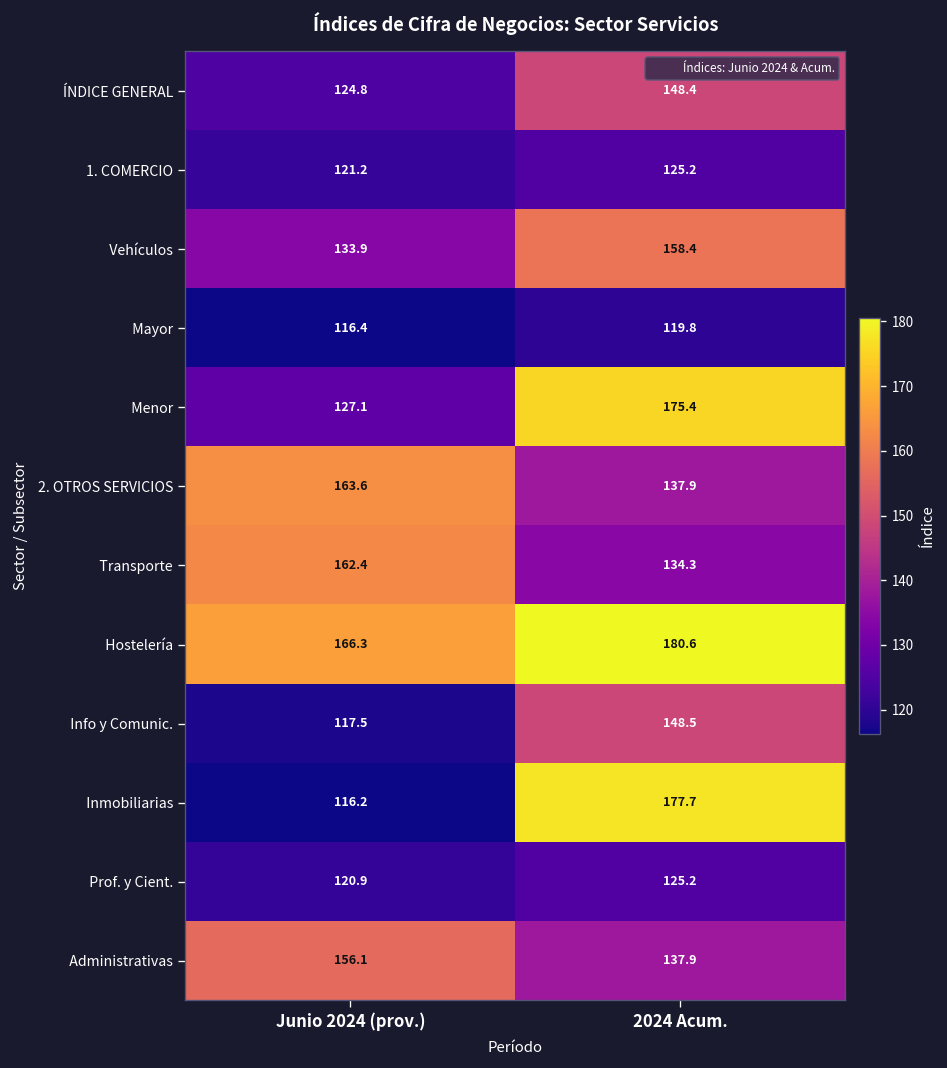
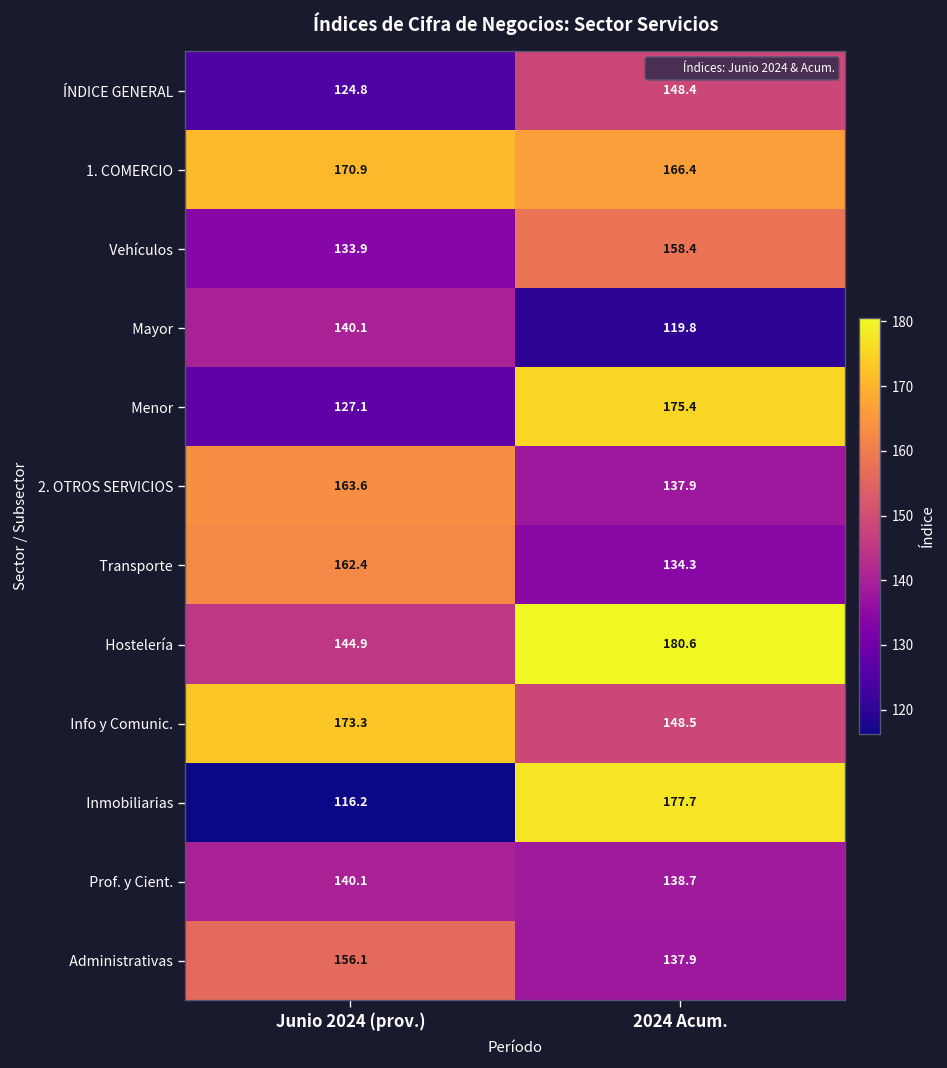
1. COMERCIO, Junio 2024 (prov.): 121.2 -> 170.9
1. COMERCIO, 2024 Acum.: 125.2 -> 166.4
Mayor, Junio 2024 (prov.): 116.4 -> 140.1
Hostelería, Junio 2024 (prov.): 166.3 -> 144.9
Info y Comunic., Junio 2024 (prov.): 117.5 -> 173.3
Prof. y Cient., Junio 2024 (prov.): 120.9 -> 140.1
Prof. y Cient., 2024 Acum.: 125.2 -> 138.7
